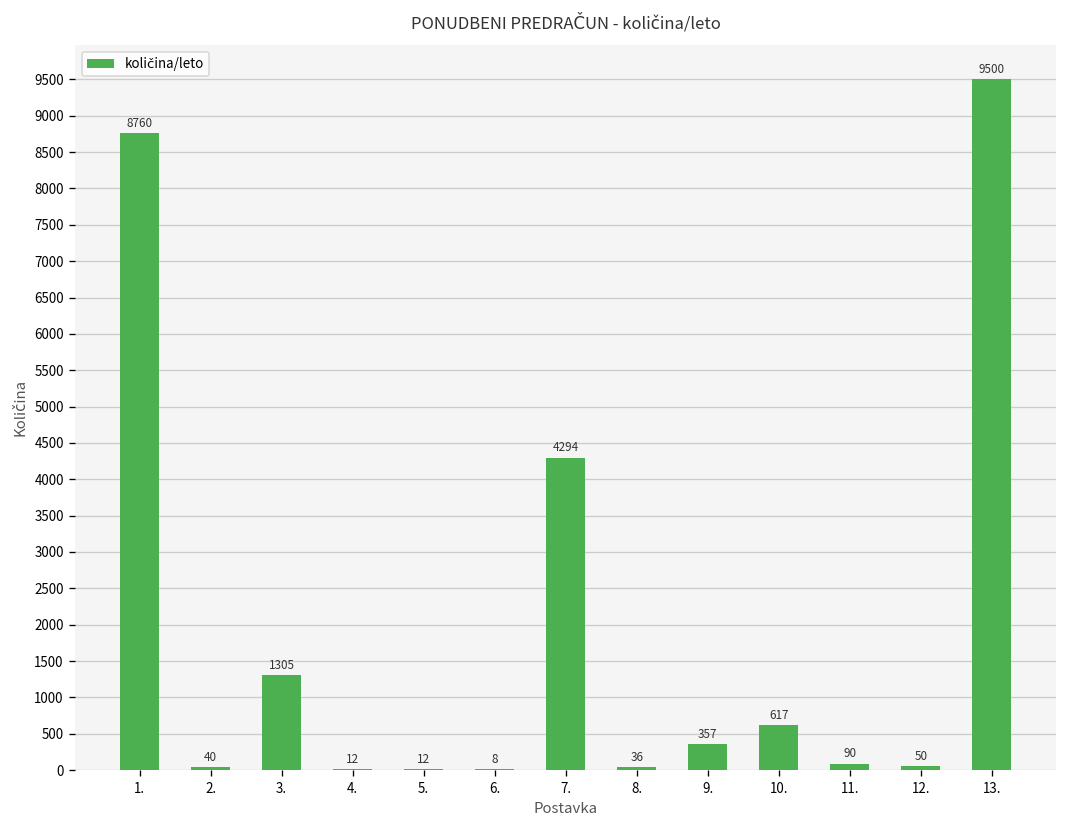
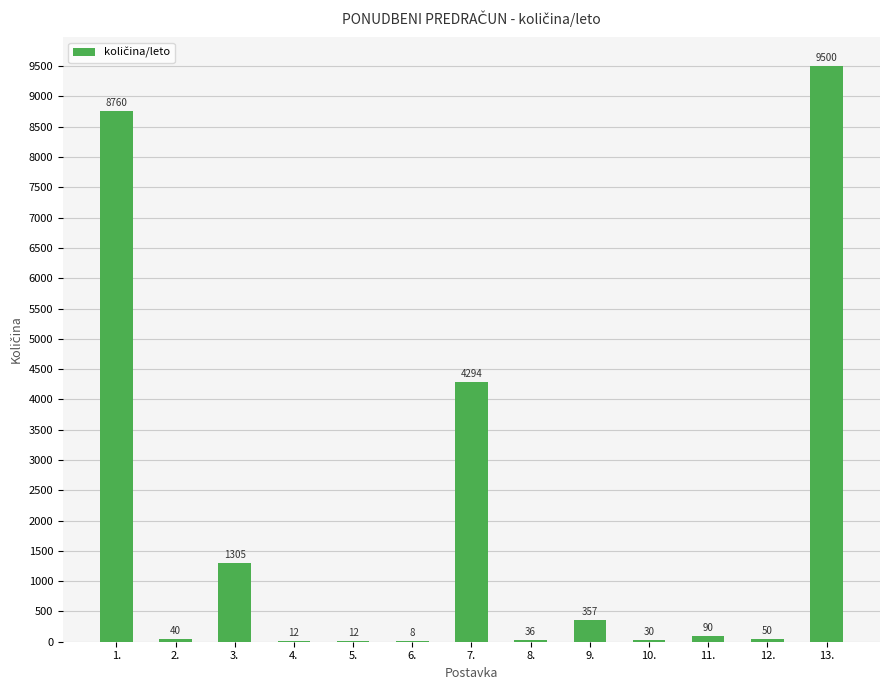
10.: 617 -> 30
